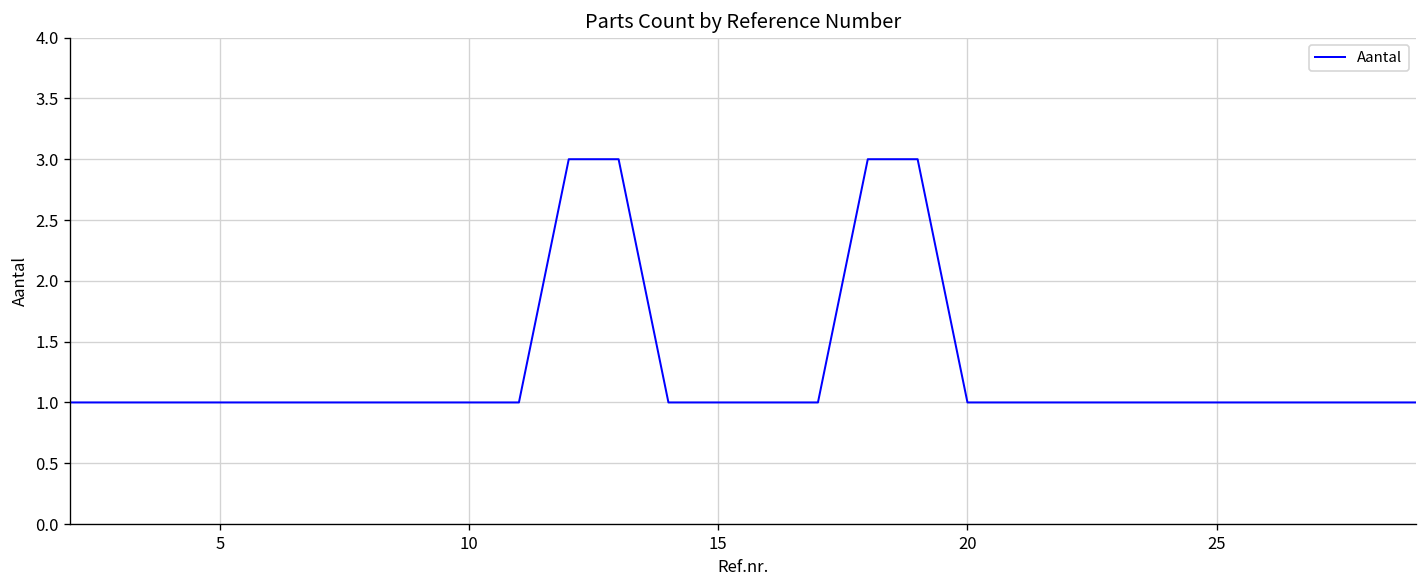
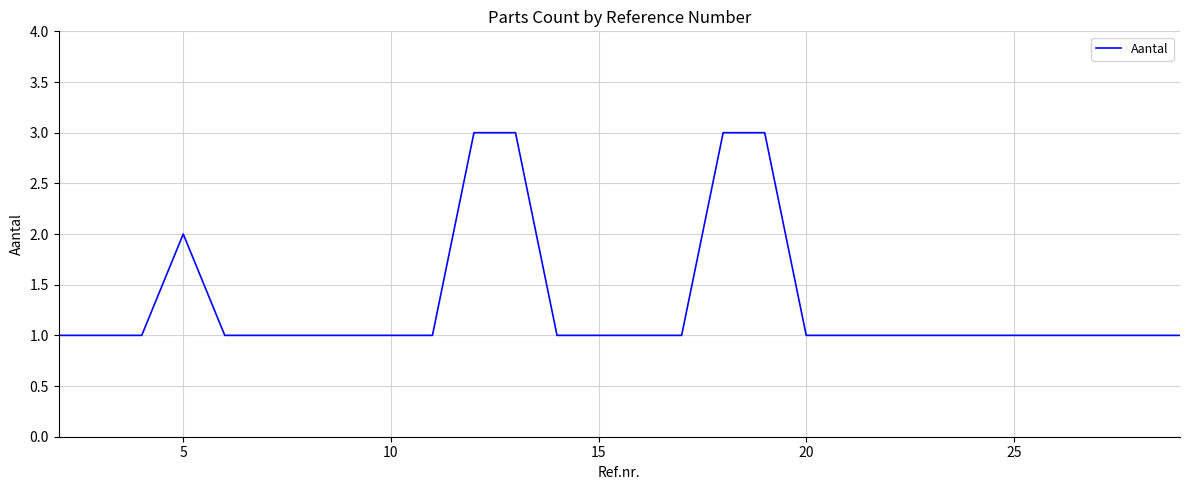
5: 1 -> 2
